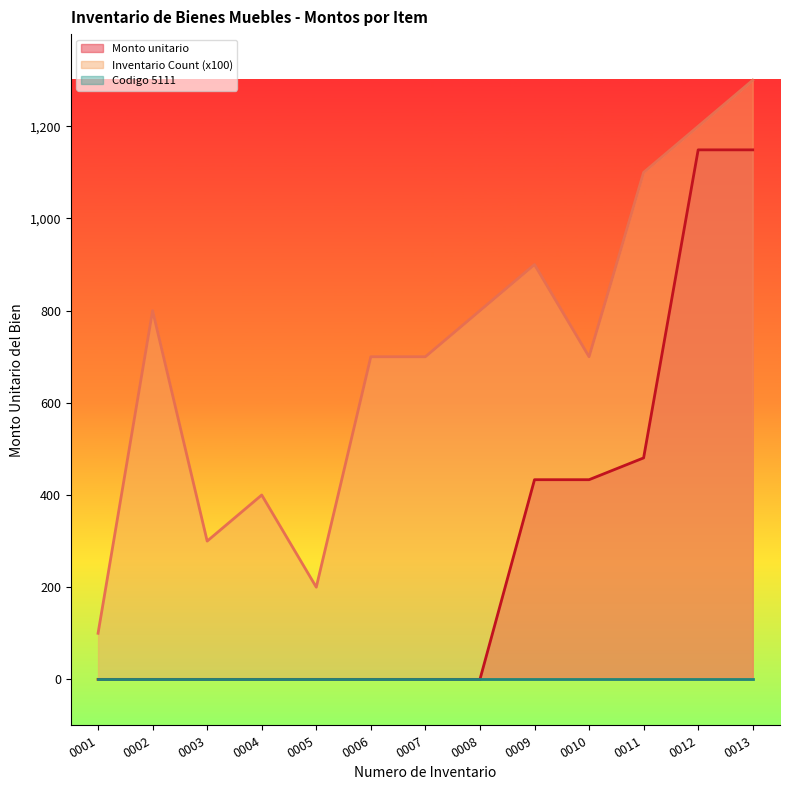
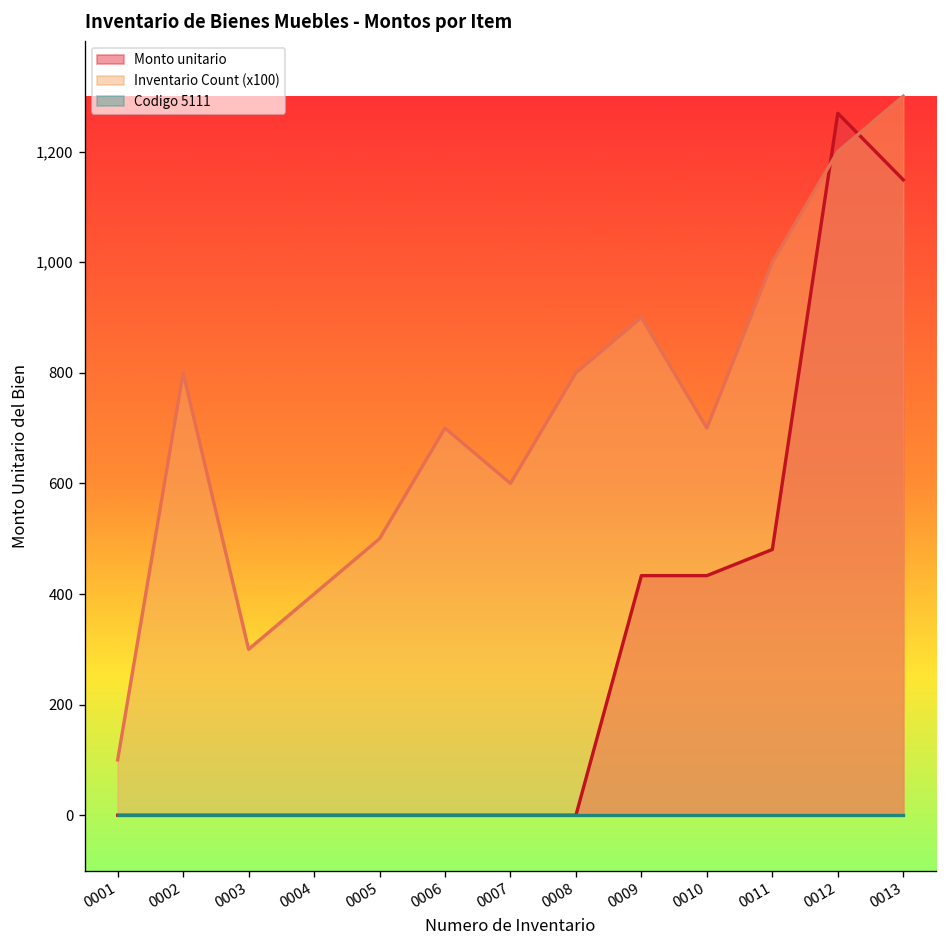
Inventario Count (x100), 0005: 200 -> 500
Inventario Count (x100), 0007: 700 -> 600
Inventario Count (x100), 0011: 1,100 -> 1,000
Monto unitario, 0012: 1,150 -> 1,270
